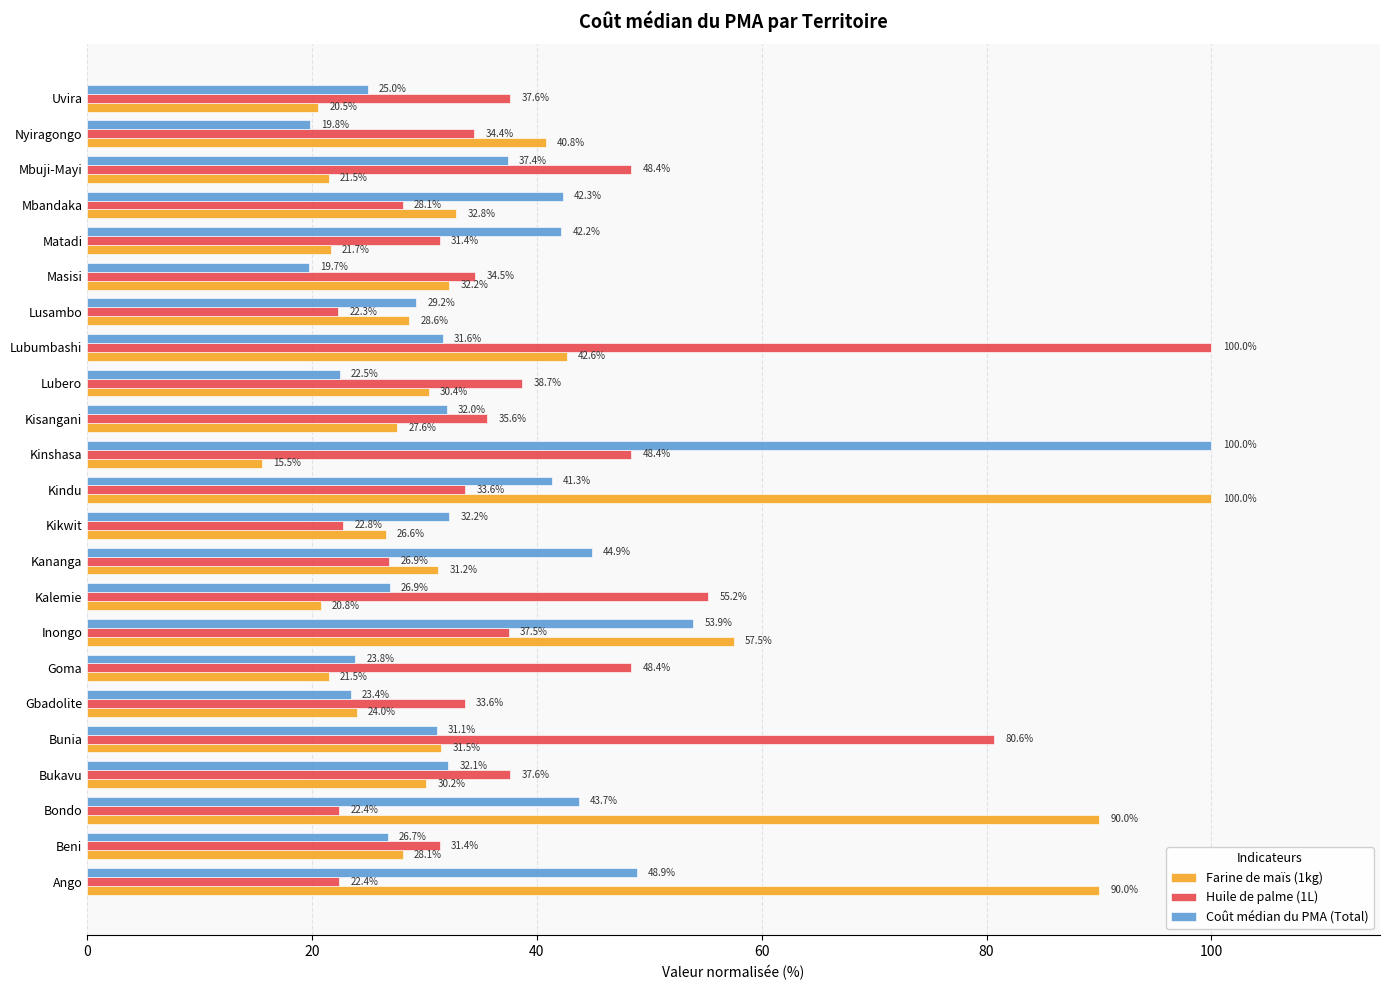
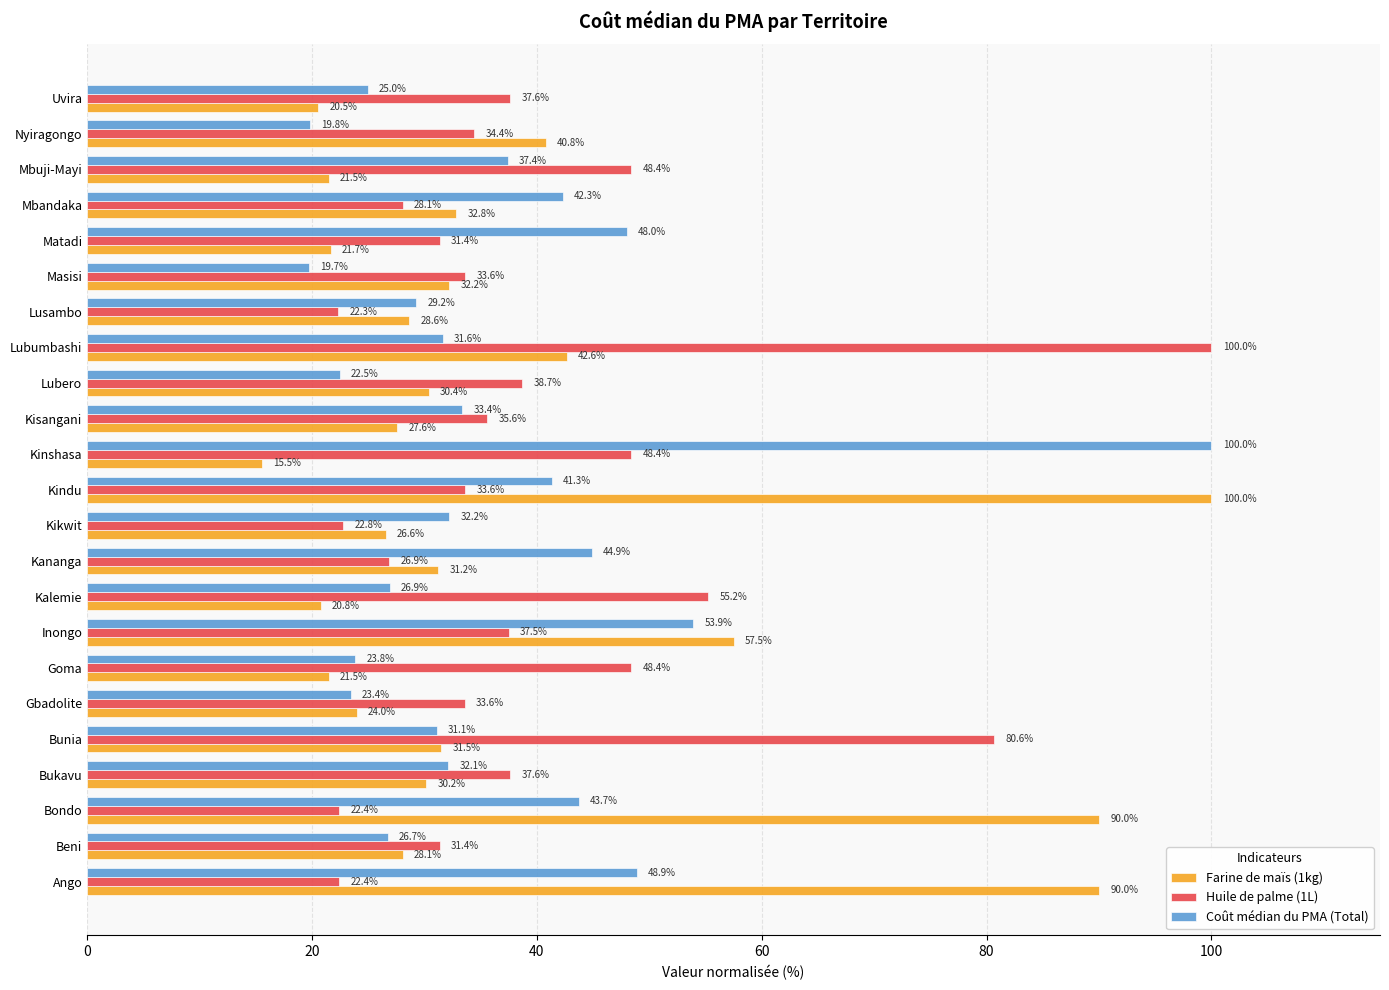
Coût médian du PMA (Total), Matadi: 42.2% -> 48.0%
Huile de palme (1L), Masisi: 34.5% -> 33.6%
Coût médian du PMA (Total), Kisangani: 32.0% -> 33.4%
